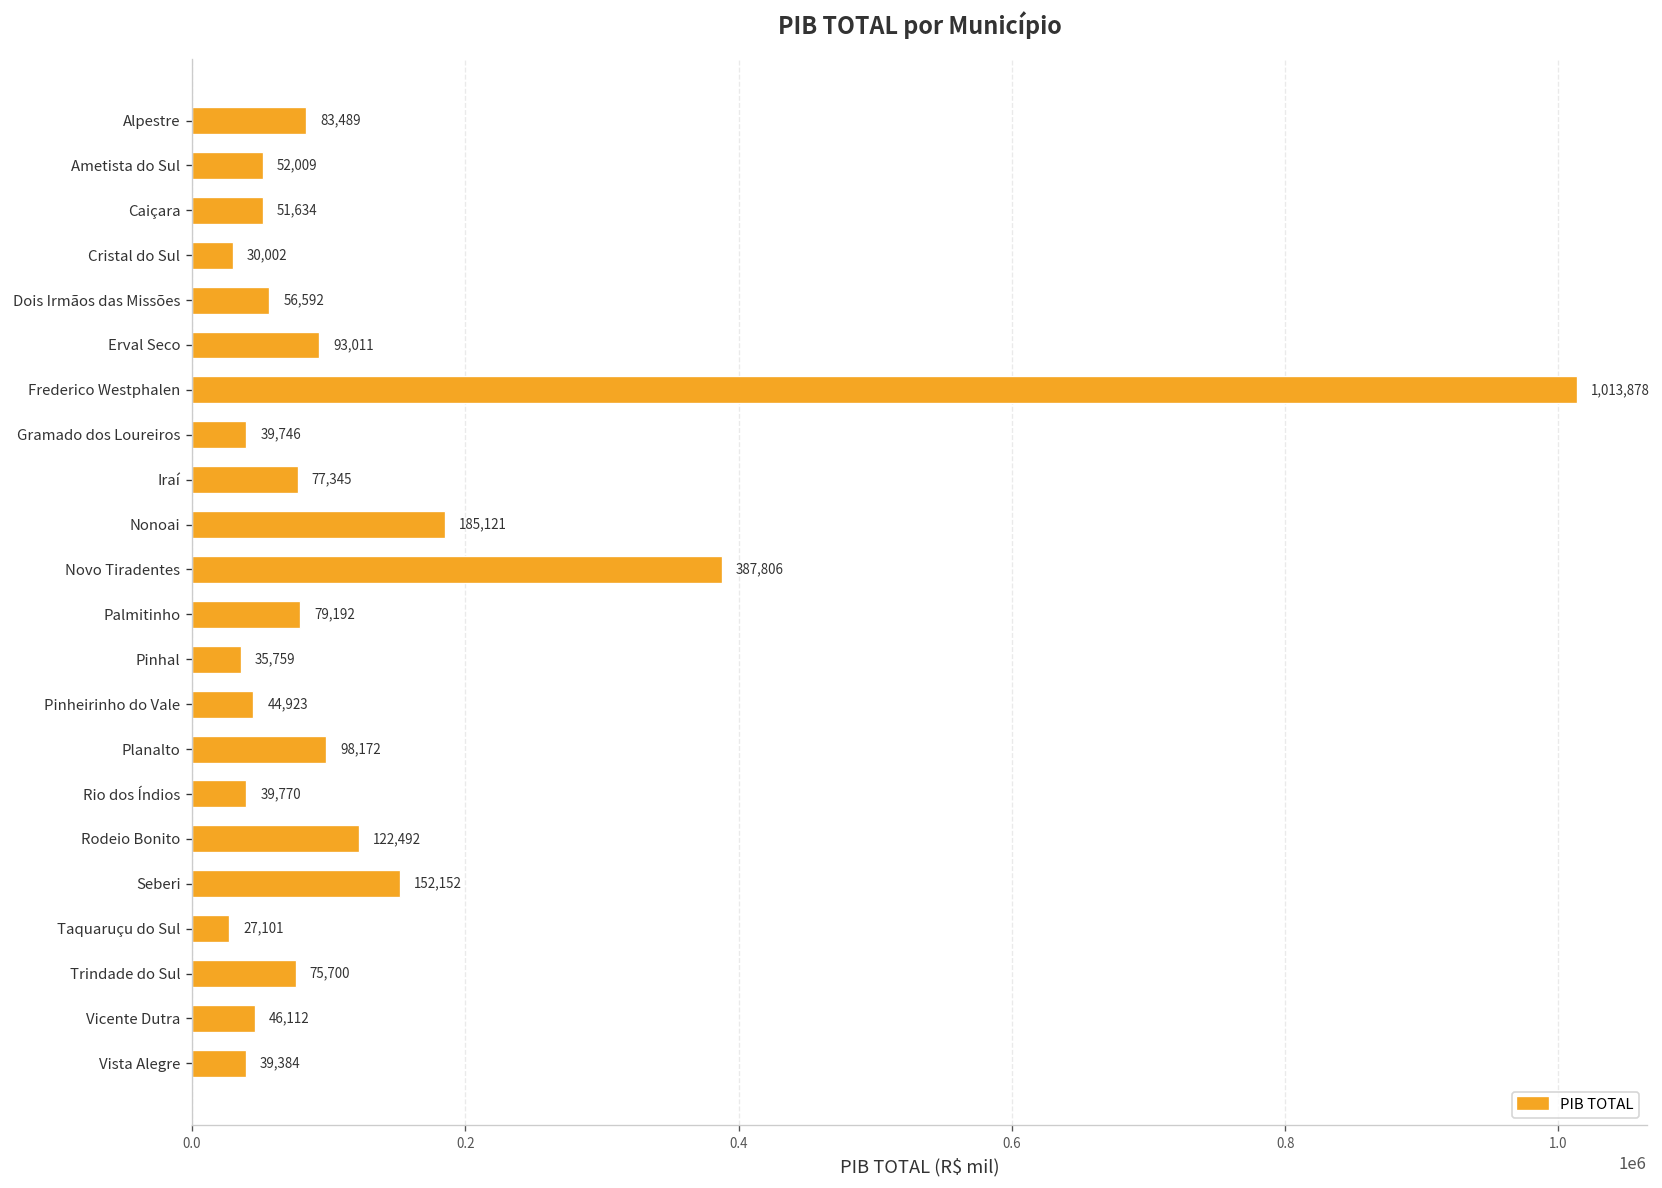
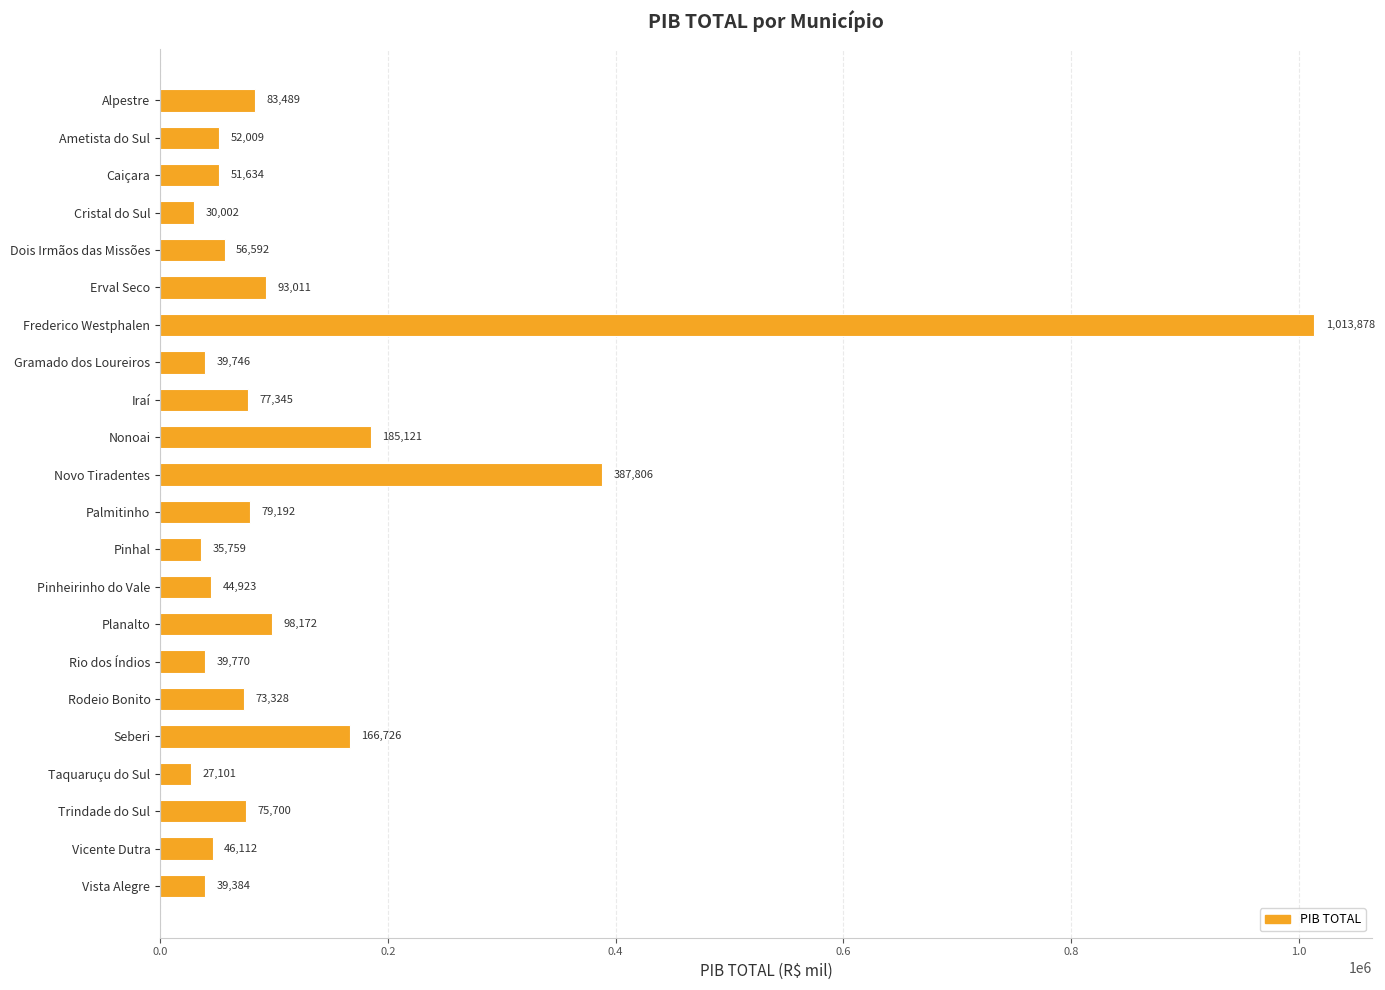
Rodeio Bonito: 122,492 -> 73,328
Seberi: 152,152 -> 166,726
